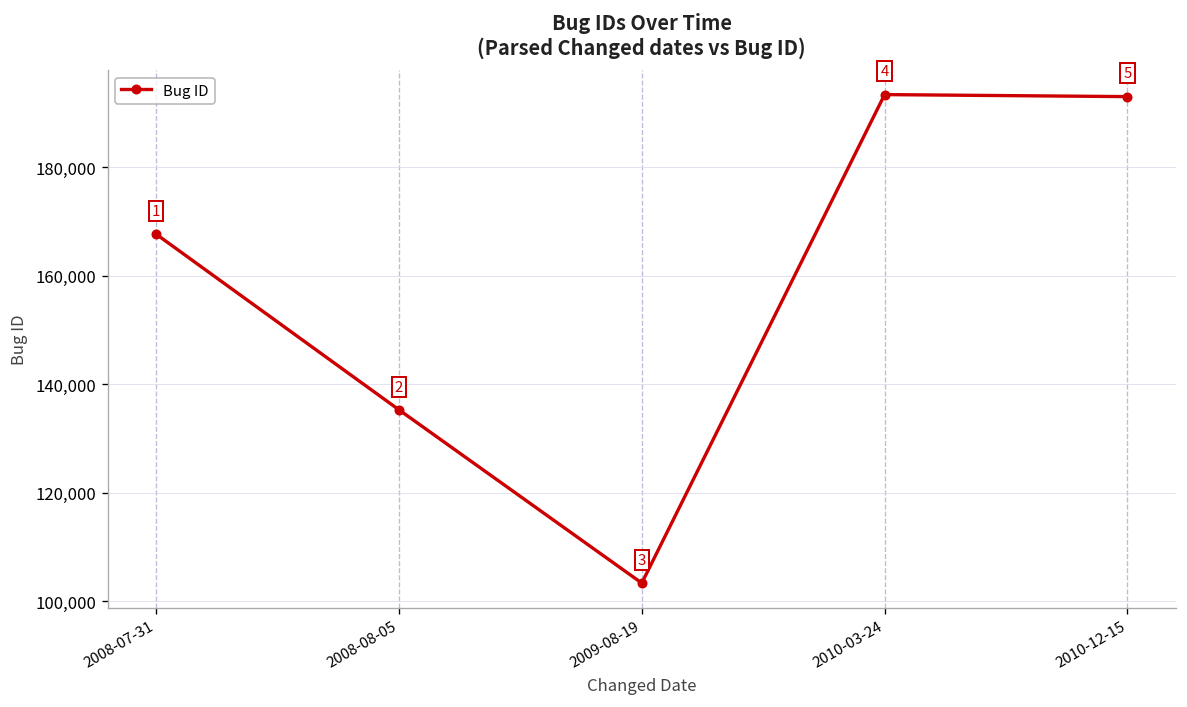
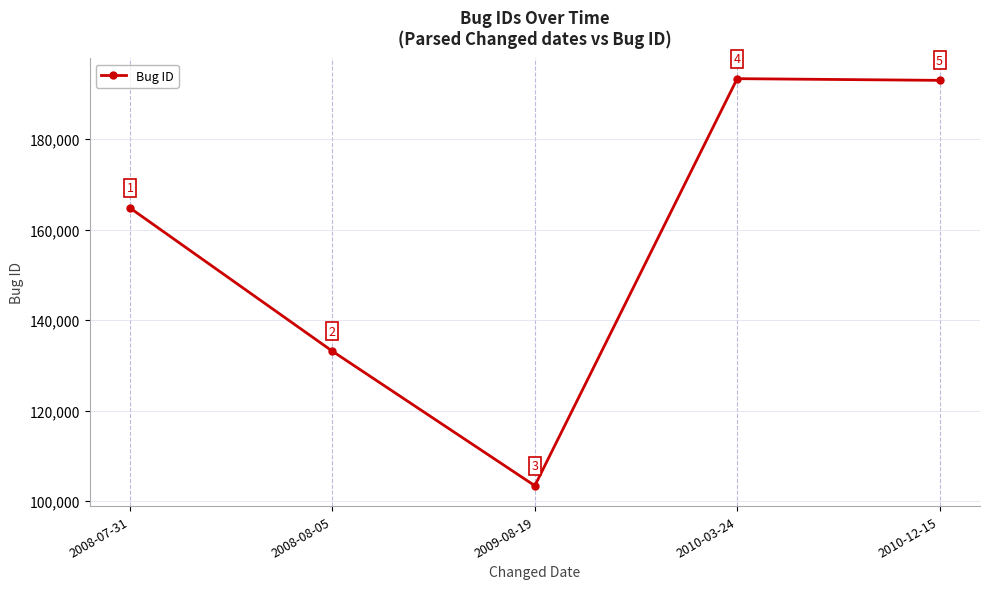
2008-07-31: 168,000 -> 165,000
2008-08-05: 135,000 -> 133,000
